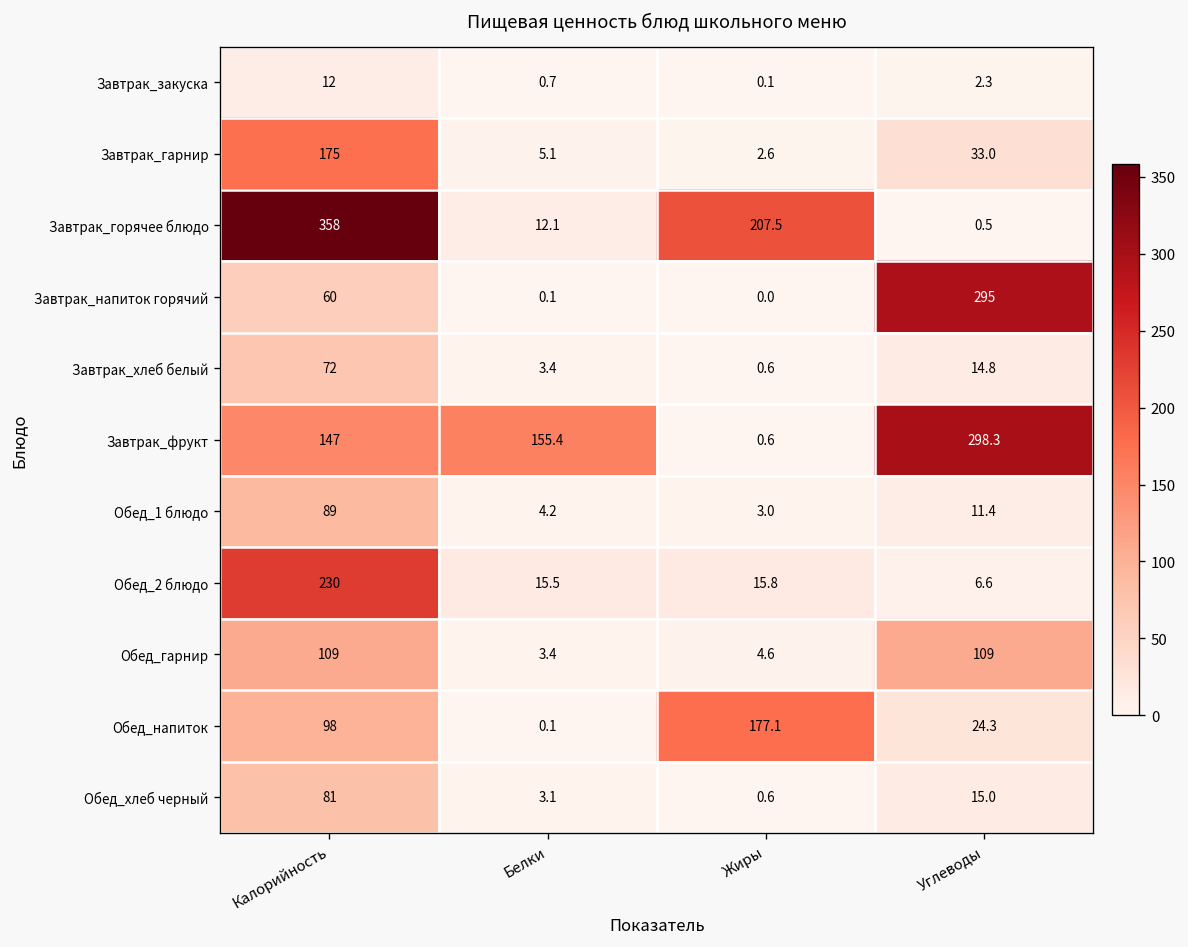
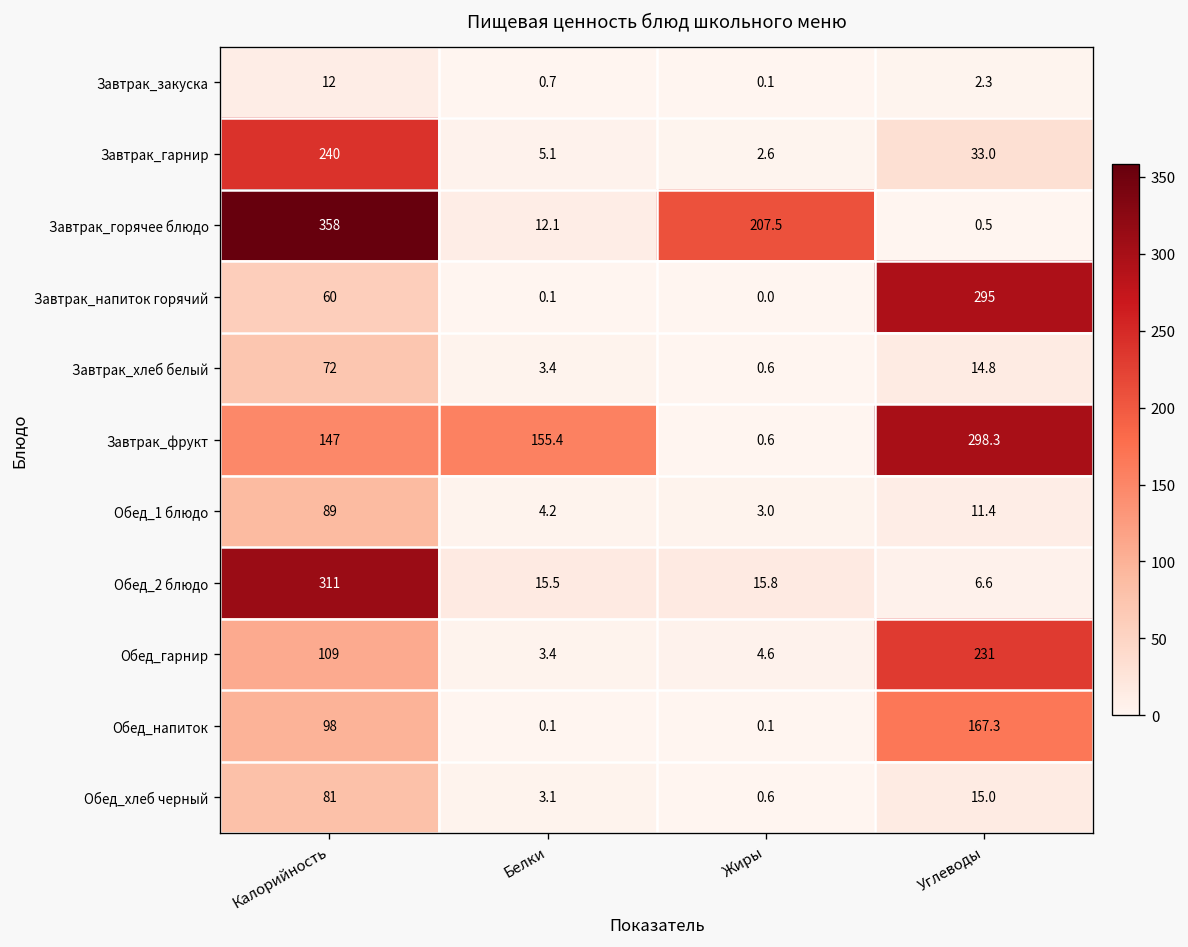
Завтрак_гарнир, Калорийность: 175 -> 240
Обед_2 блюдо, Калорийность: 230 -> 311
Обед_гарнир, Углеводы: 109 -> 231
Обед_напиток, Жиры: 177.1 -> 0.1
Обед_напиток, Углеводы: 24.3 -> 167.3
